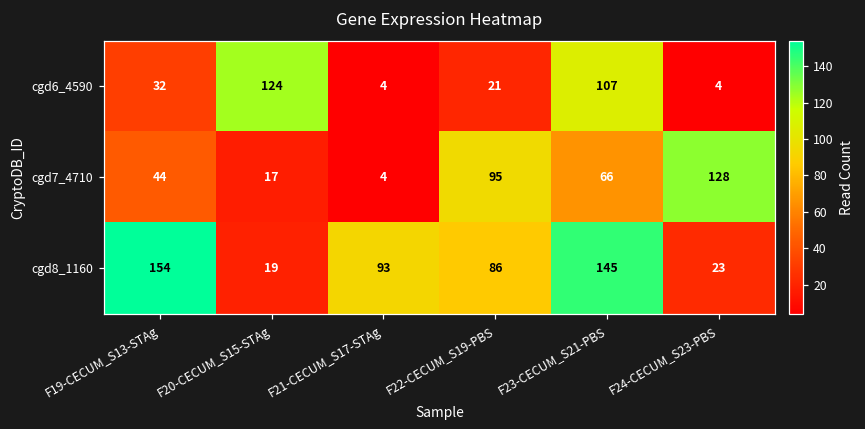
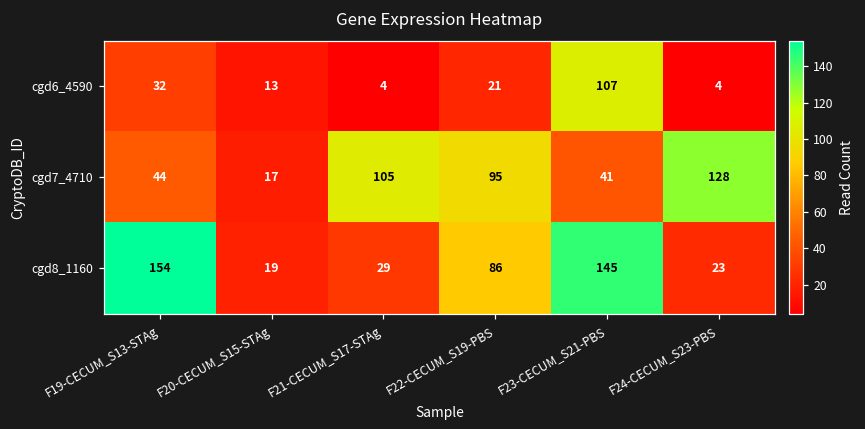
cgd6_4590, F20-CECUM_S15-STAg: 124 -> 13
cgd7_4710, F21-CECUM_S17-STAg: 4 -> 105
cgd7_4710, F23-CECUM_S21-PBS: 66 -> 41
cgd8_1160, F21-CECUM_S17-STAg: 93 -> 29
